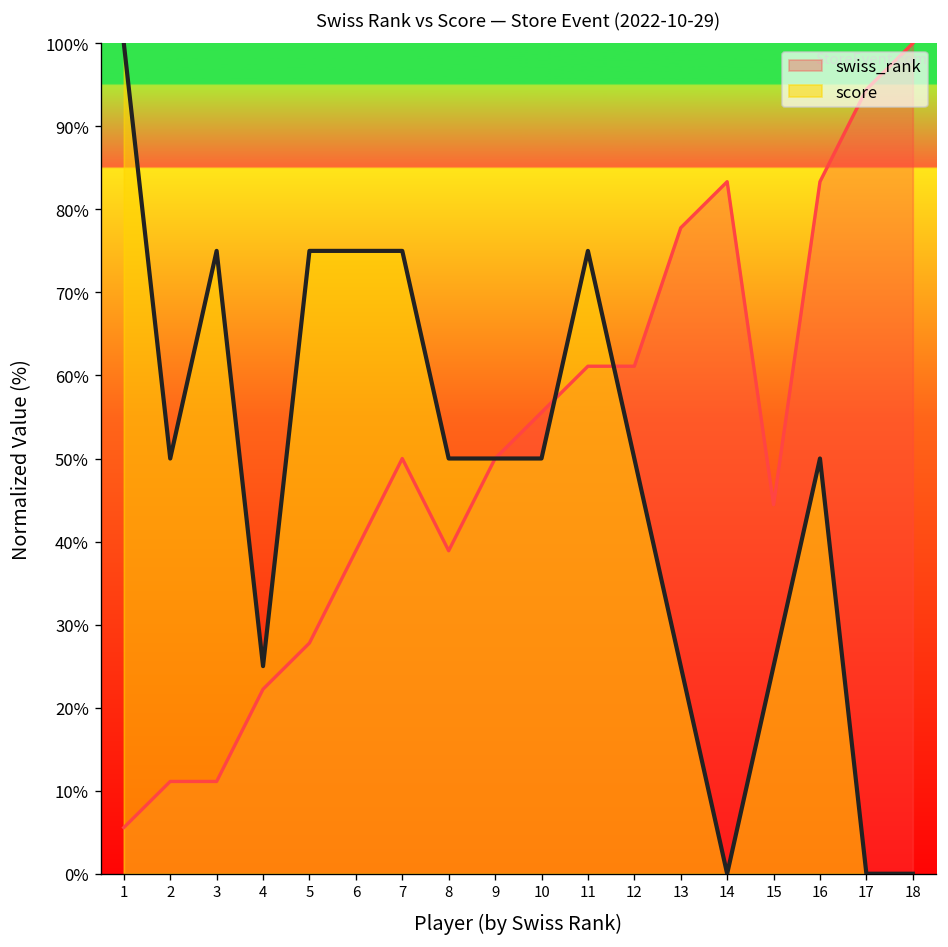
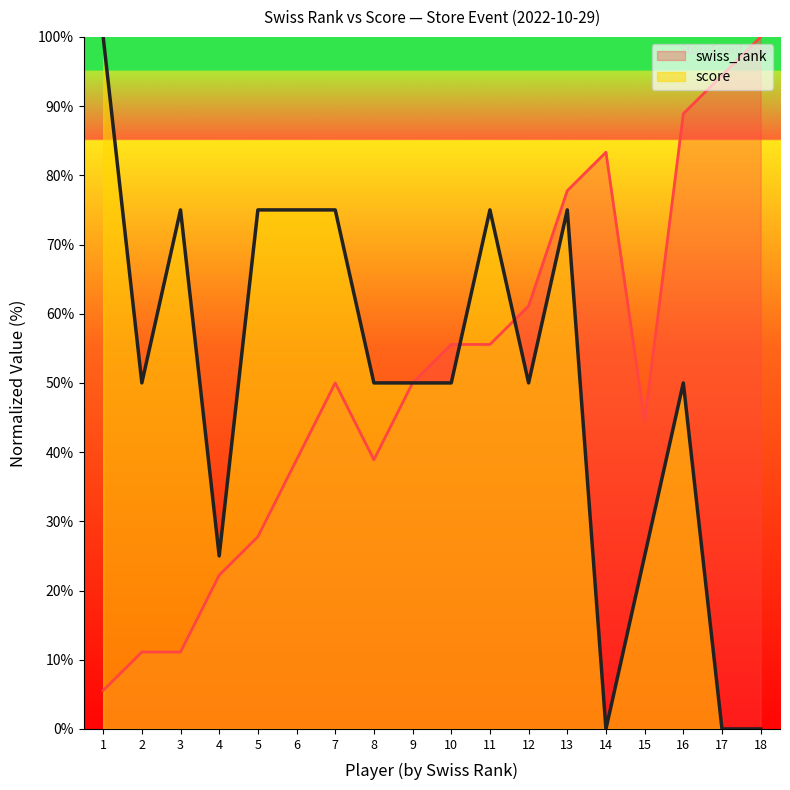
swiss_rank, 11: 61% -> 56%
score, 13: 25% -> 75%
swiss_rank, 16: 83% -> 89%
